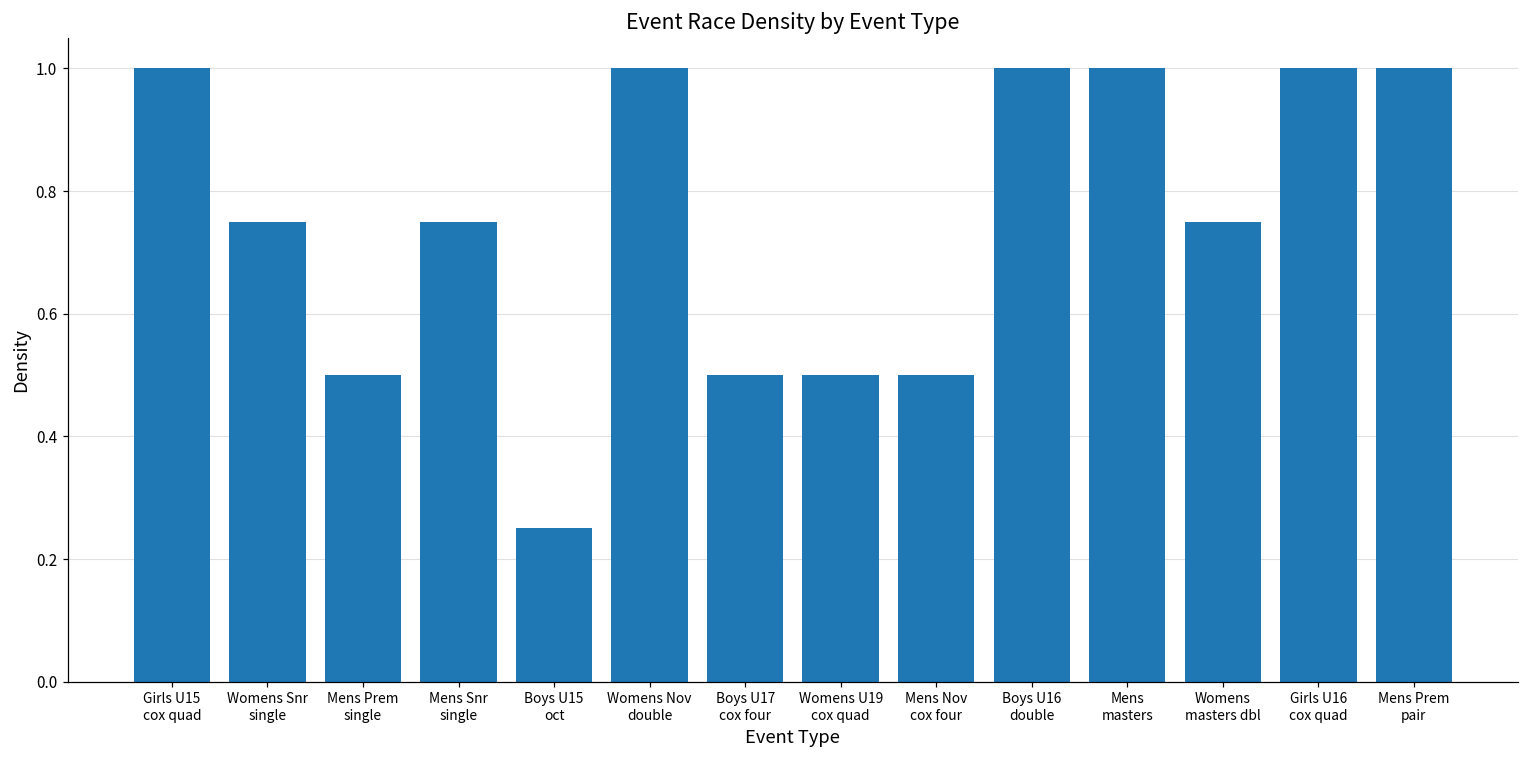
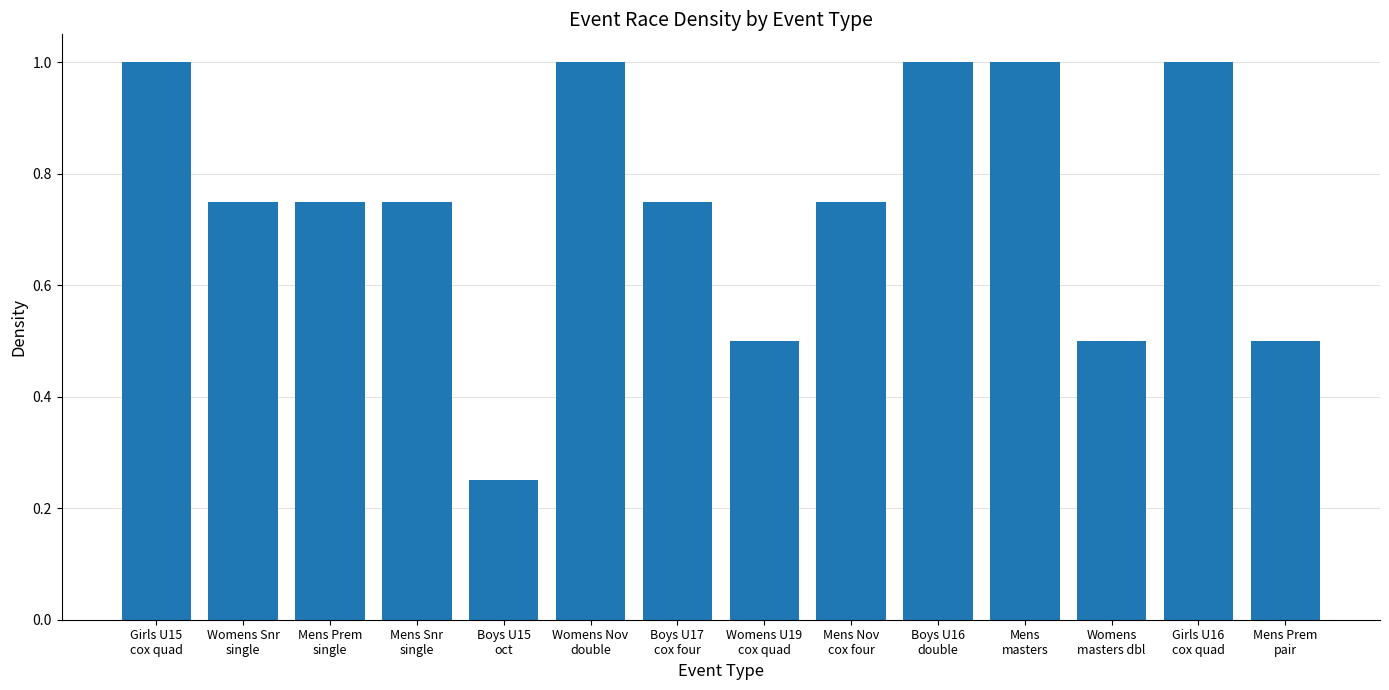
Mens Prem single: 0.50 -> 0.75
Boys U17 cox four: 0.50 -> 0.75
Mens Nov cox four: 0.50 -> 0.75
Womens masters dbl: 0.75 -> 0.50
Mens Prem pair: 1.00 -> 0.50
